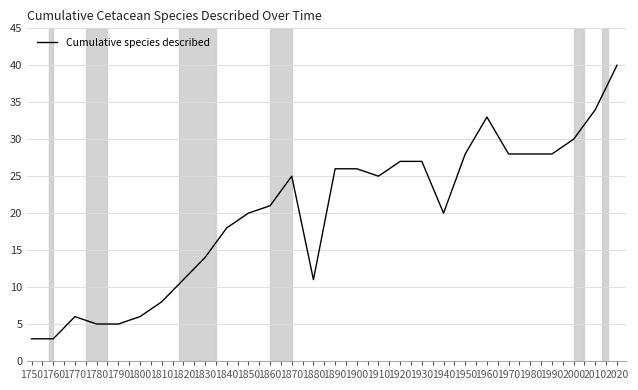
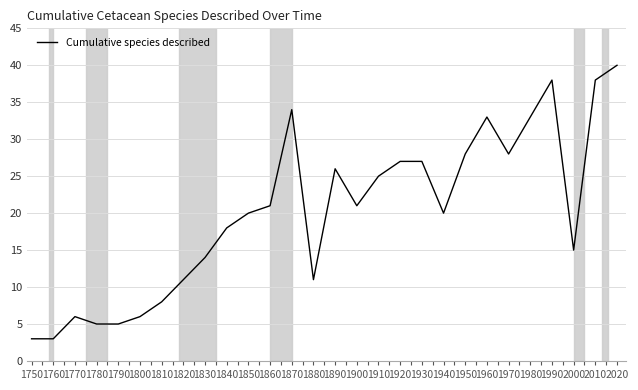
1870: 25 -> 34
1900: 26 -> 21
1980: 28 -> 33
1990: 28 -> 38
2000: 30 -> 15
2010: 34 -> 38
